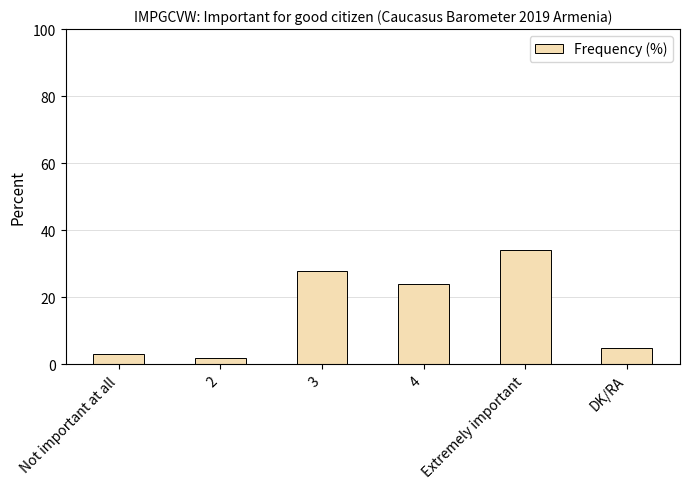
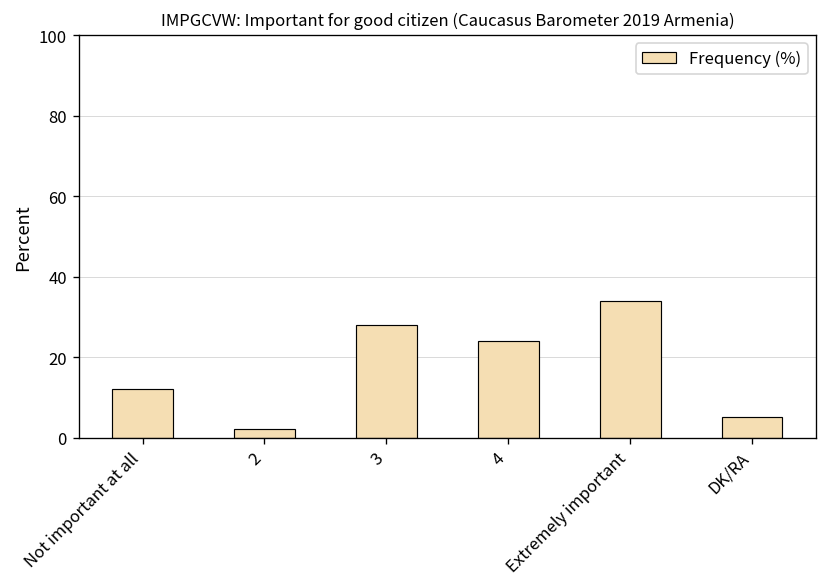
Not important at all: 3 -> 12
